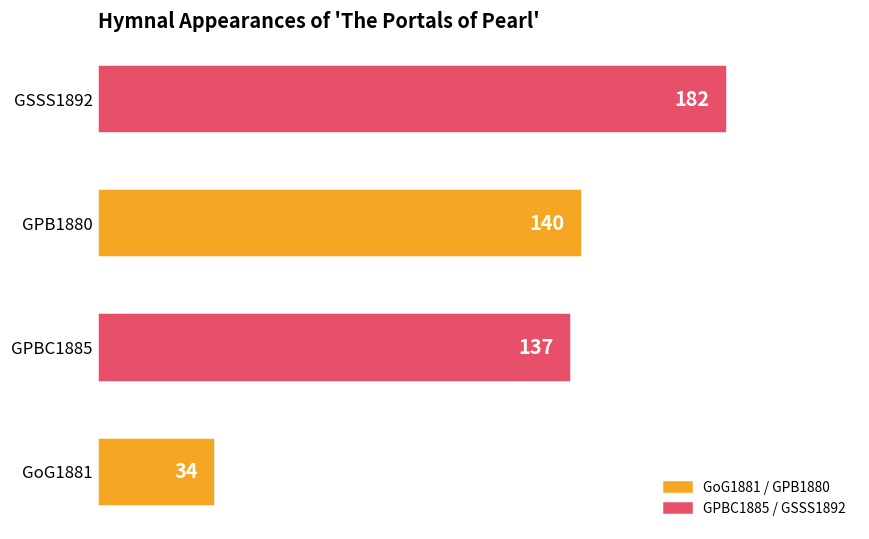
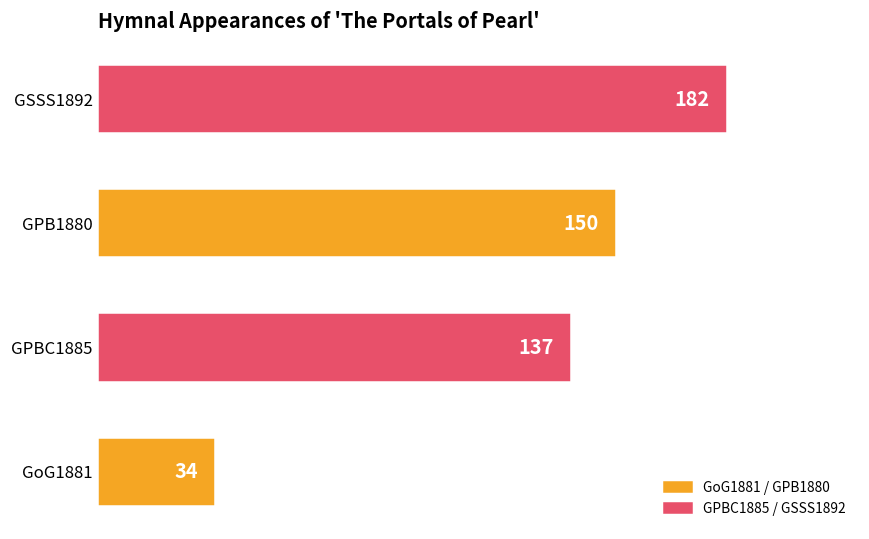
GPB1880: 140 -> 150
